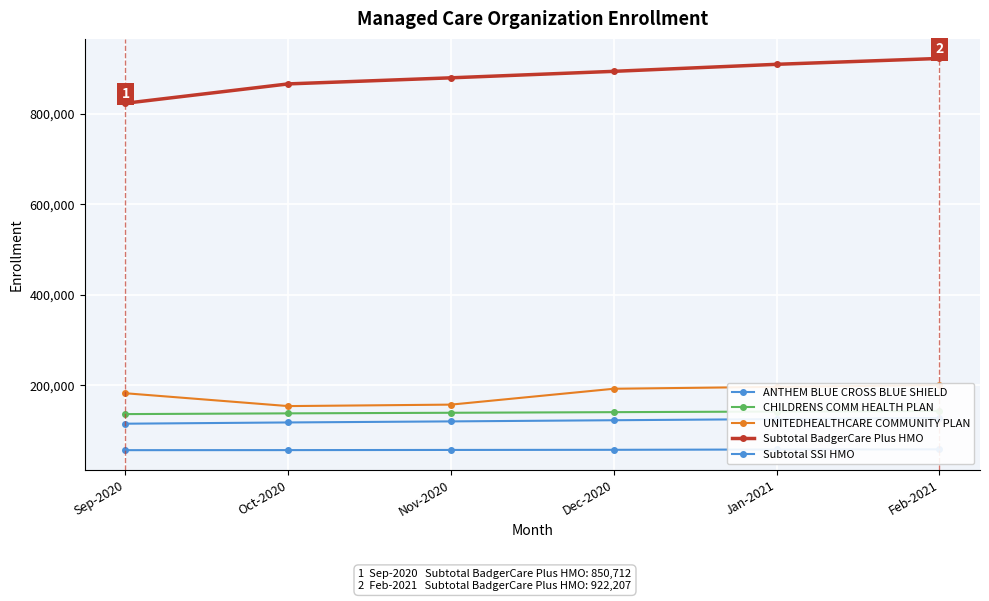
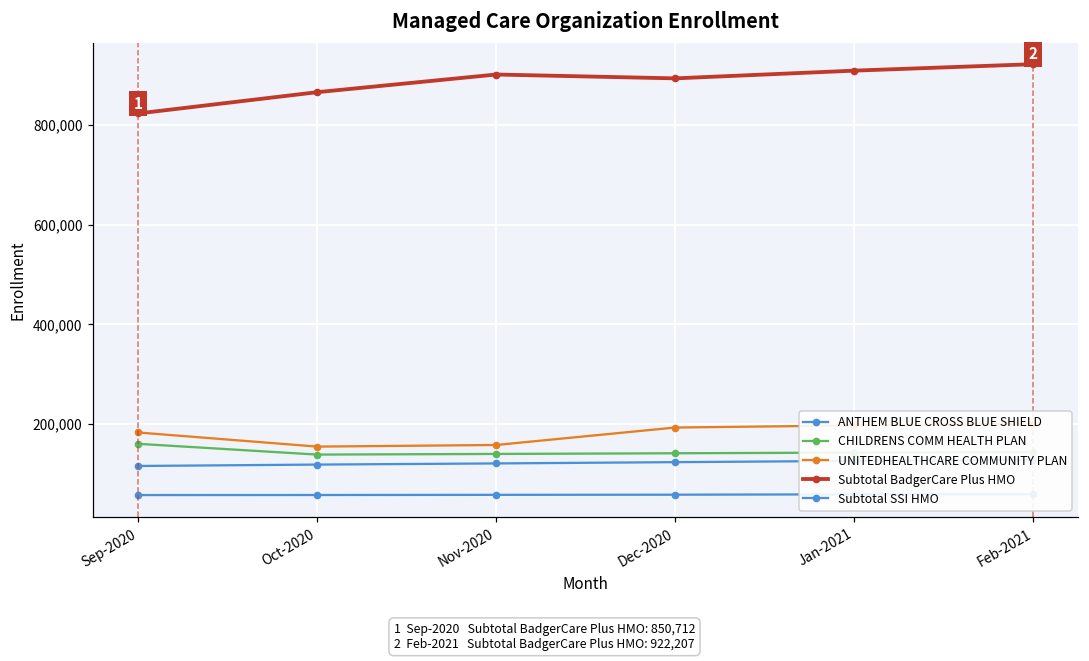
CHILDRENS COMM HEALTH PLAN, Sep-2020: 140,000 -> 160,000
Subtotal BadgerCare Plus HMO, Nov-2020: 880,000 -> 900,000
